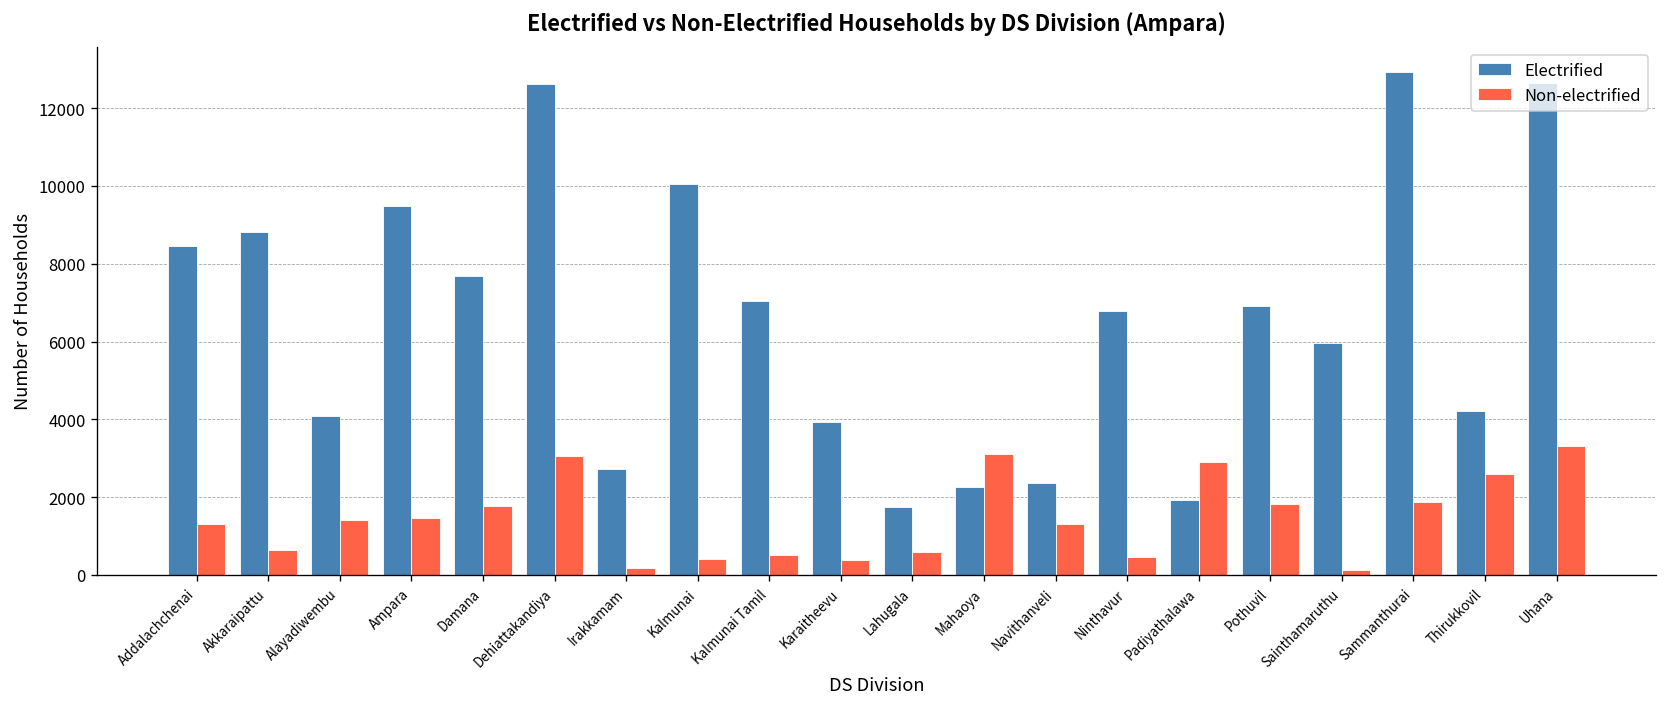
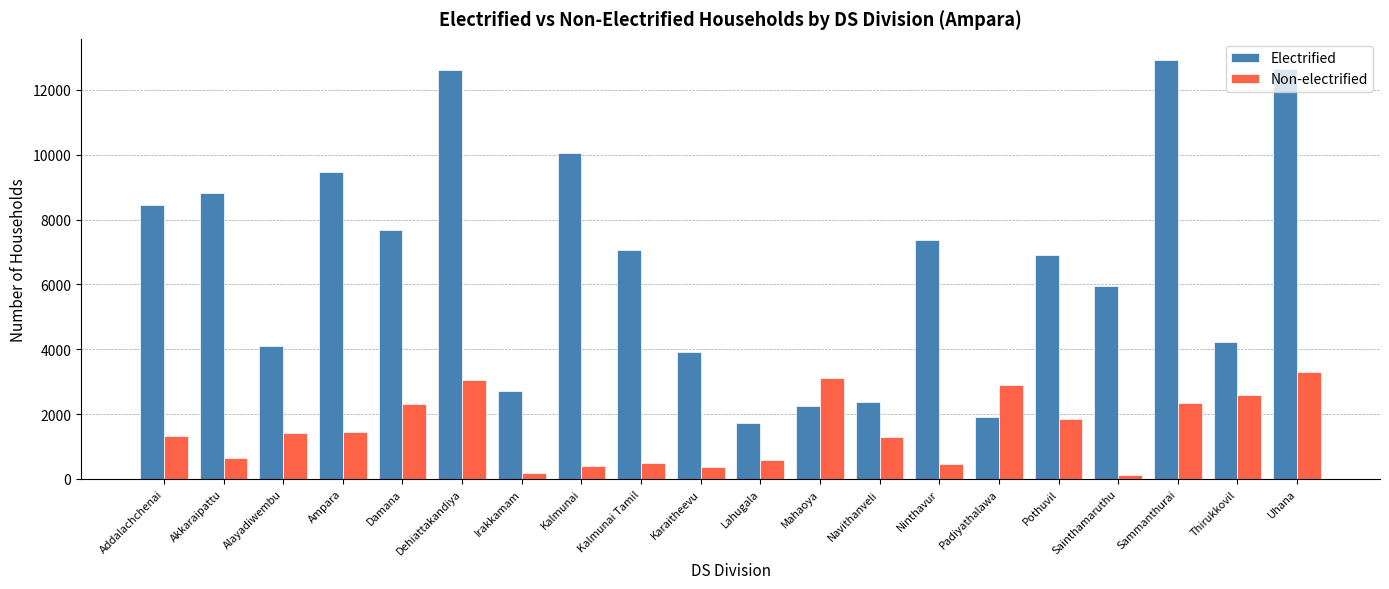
Non-electrified, Damana: 1800 -> 2300
Electrified, Ninthavur: 6800 -> 7400
Non-electrified, Sammanthurai: 1900 -> 2300
